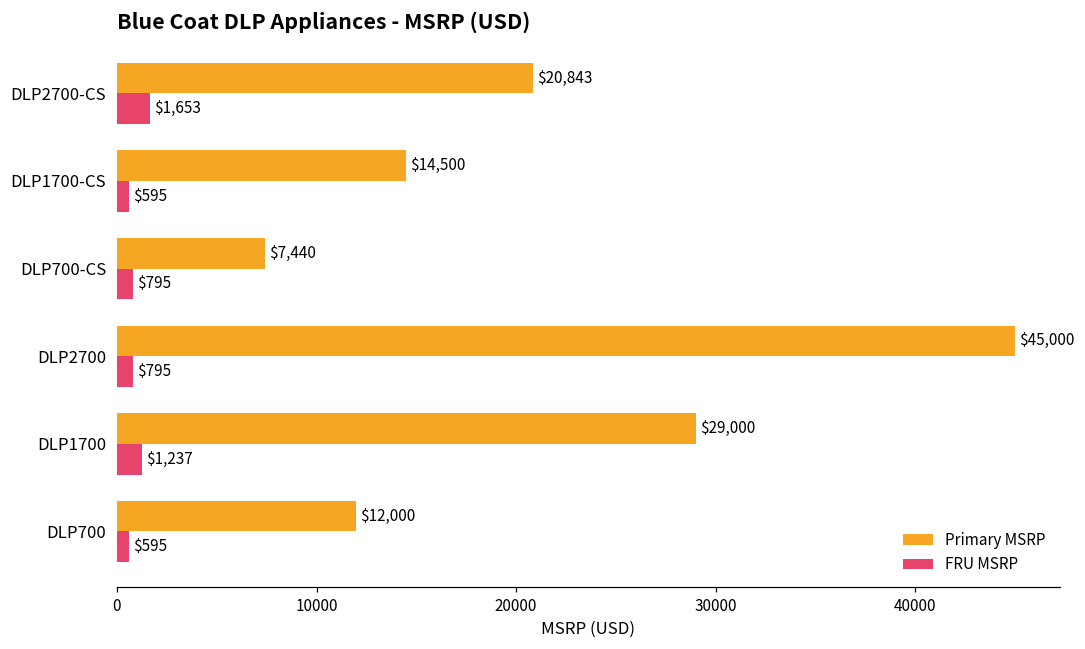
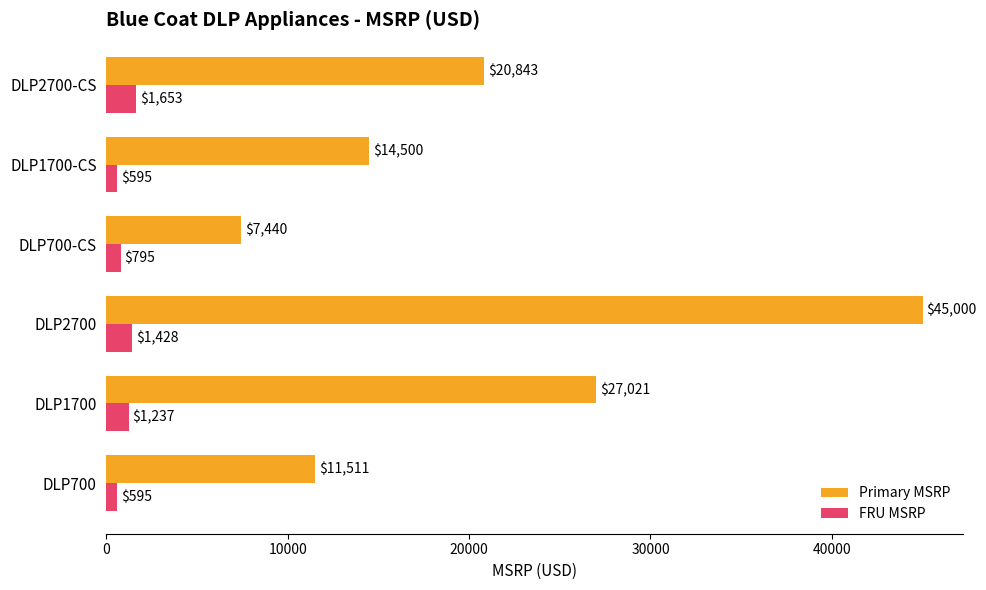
FRU MSRP, DLP2700: $795 -> $1,428
Primary MSRP, DLP1700: $29,000 -> $27,021
Primary MSRP, DLP700: $12,000 -> $11,511
